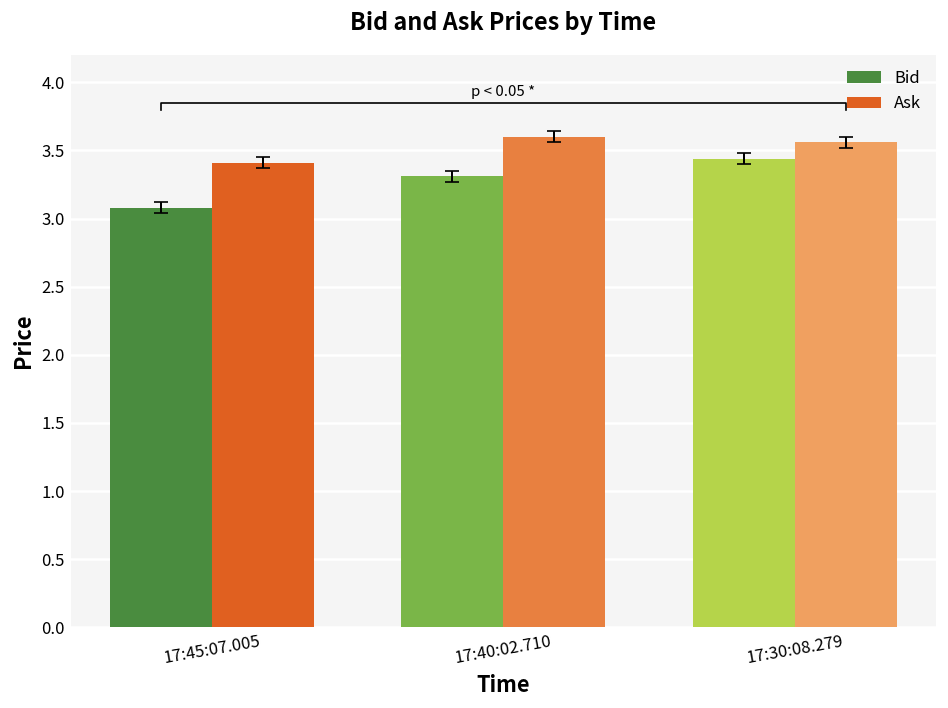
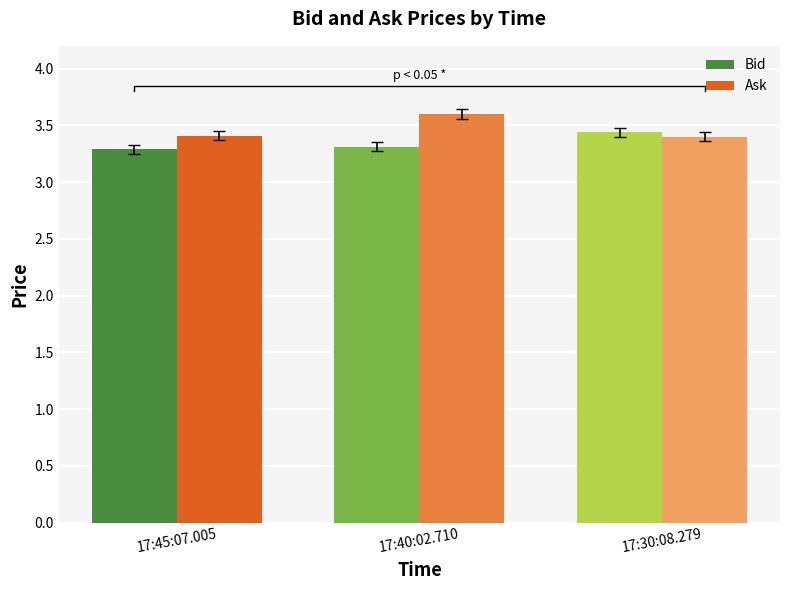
Bid, 17:45:07.005: 3.08 -> 3.29
Ask, 17:30:08.279: 3.56 -> 3.40
